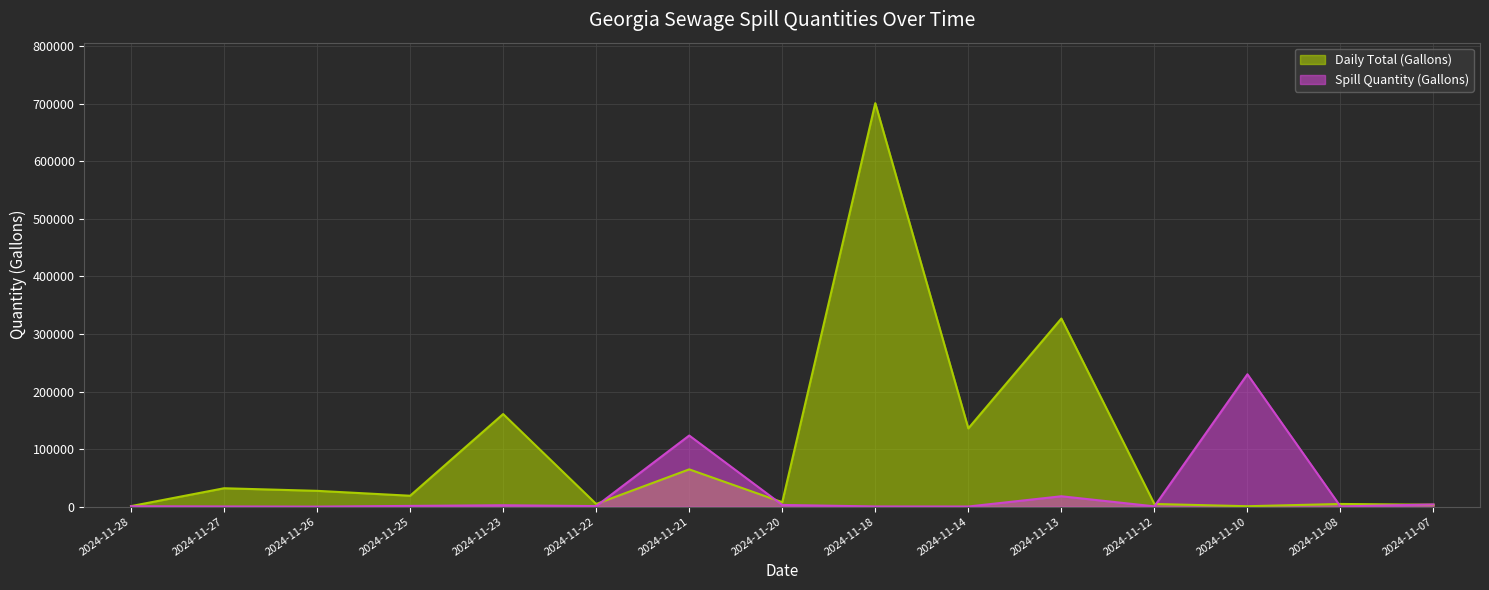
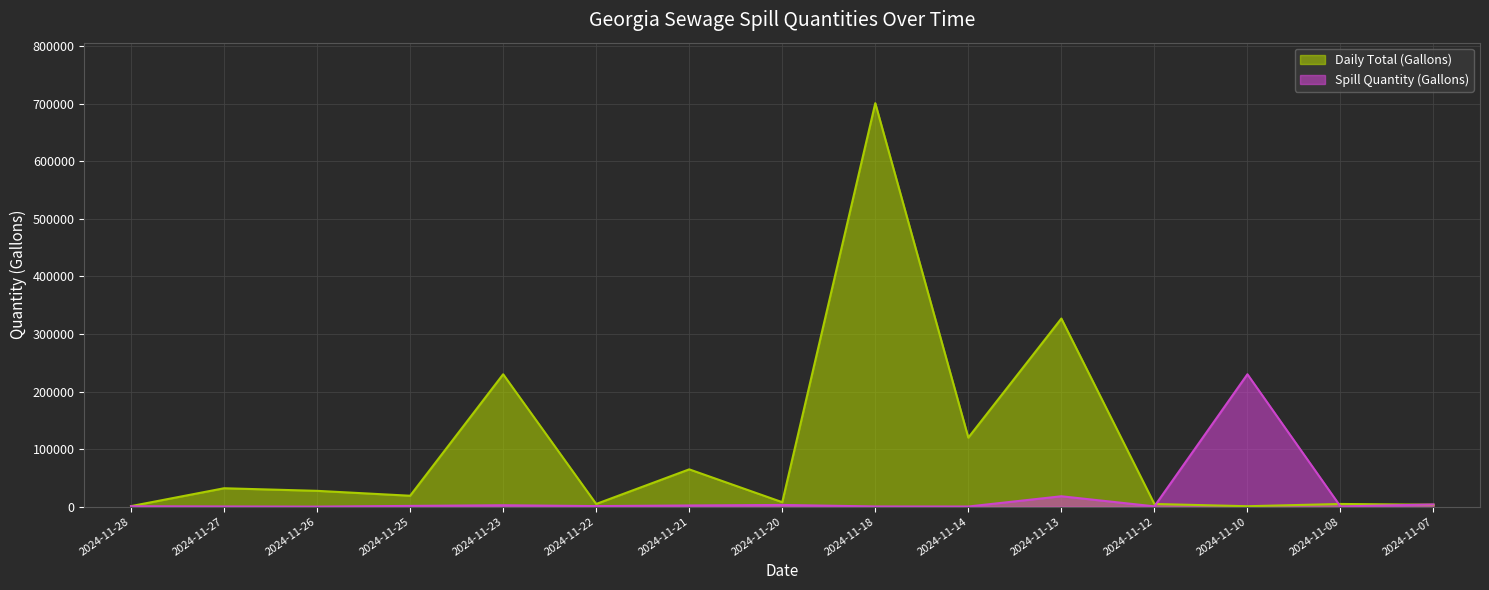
Daily Total (Gallons), 2024-11-23: 160000 -> 230000
Spill Quantity (Gallons), 2024-11-21: 120000 -> 0
Daily Total (Gallons), 2024-11-14: 140000 -> 120000
